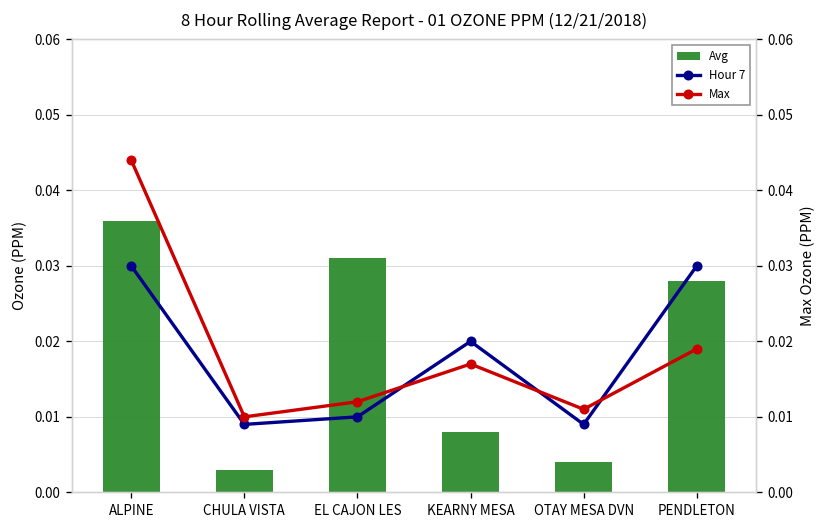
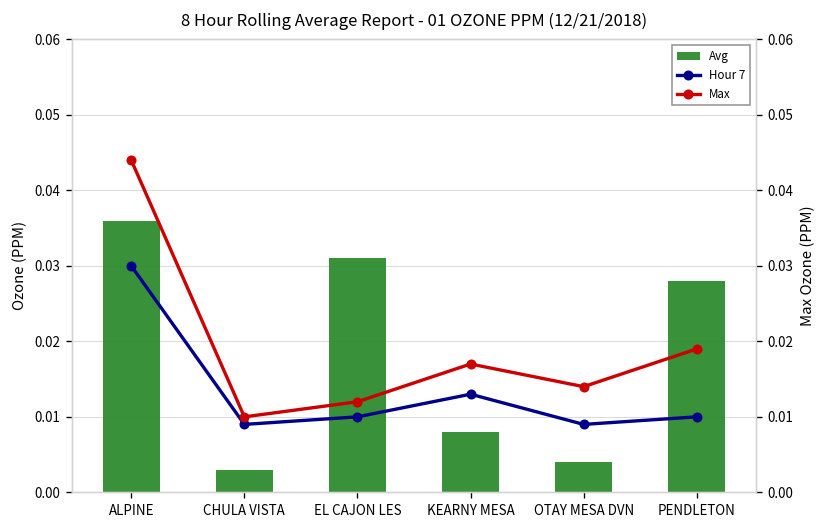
Hour 7, KEARNY MESA: 0.020 -> 0.013
Max, OTAY MESA DVN: 0.011 -> 0.014
Hour 7, PENDLETON: 0.03 -> 0.01
